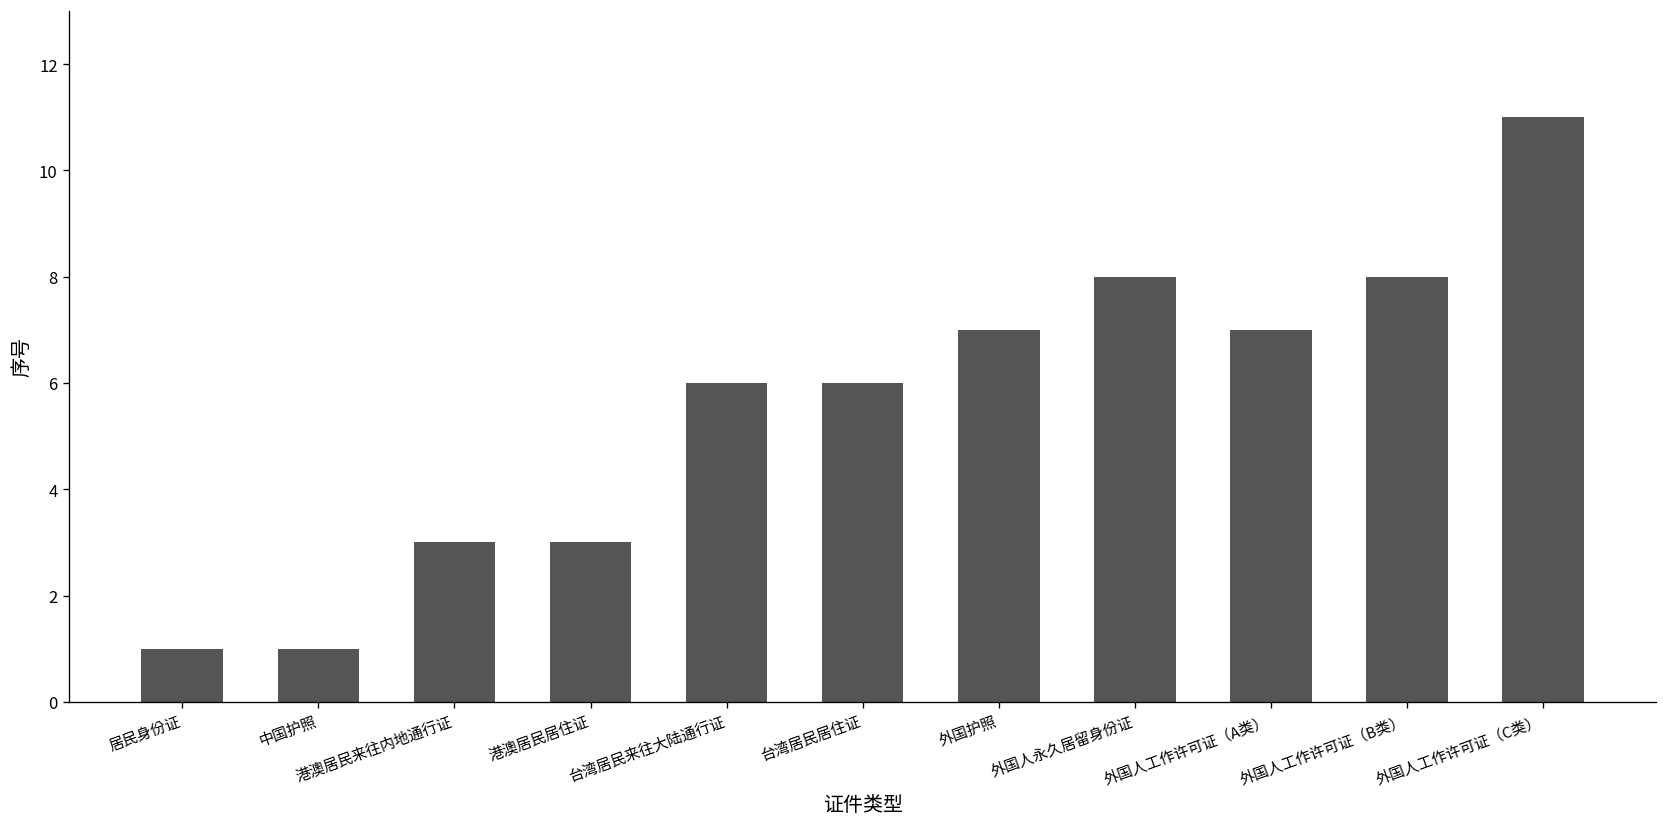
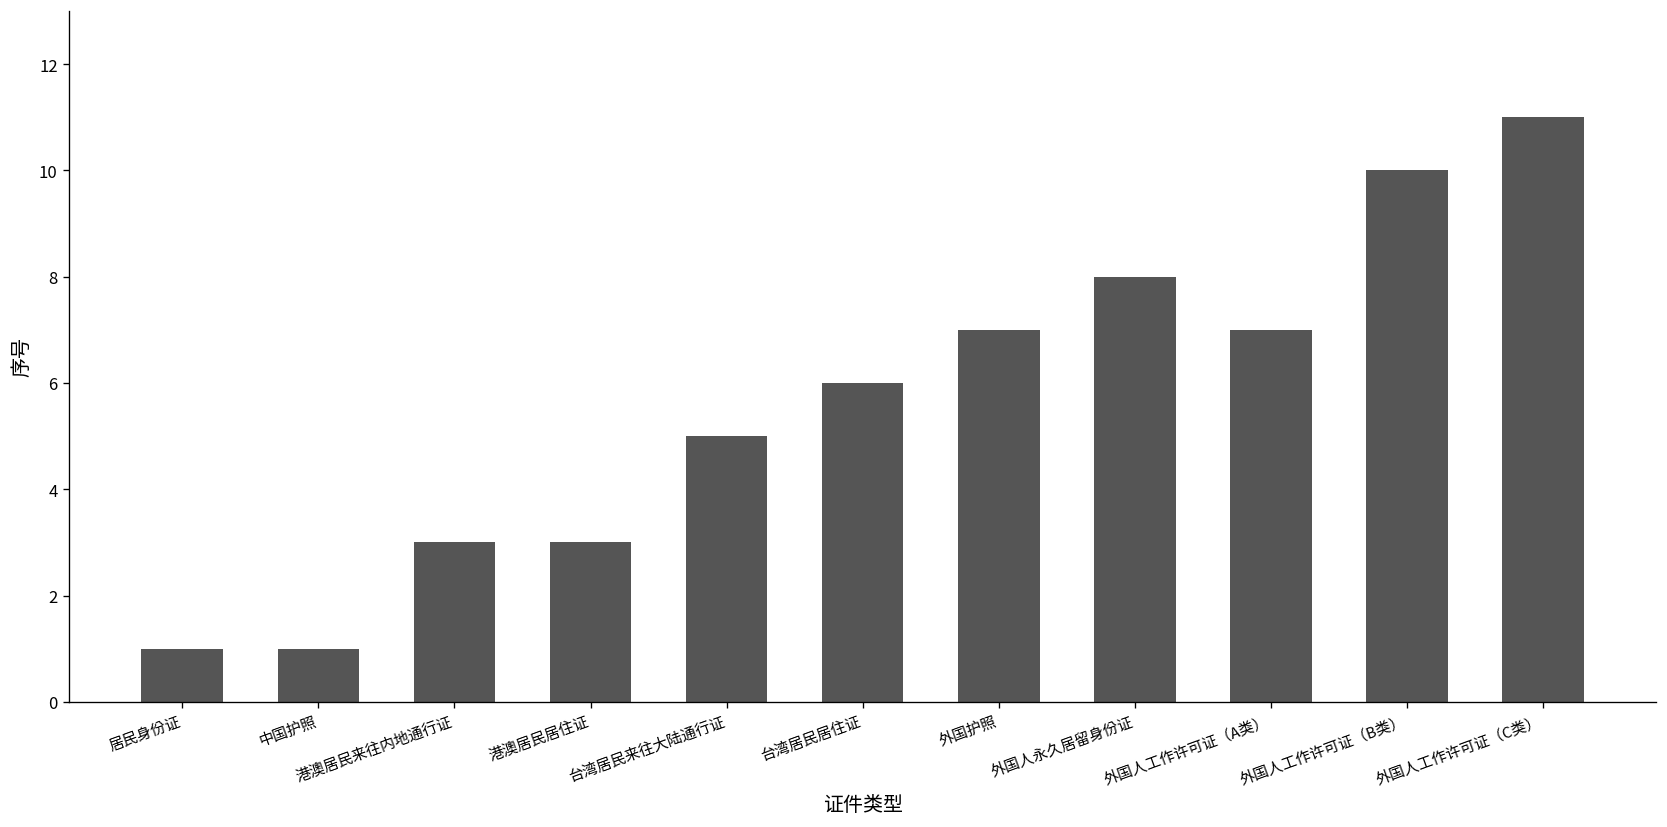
台湾居民来往大陆通行证: 6 -> 5
外国人工作许可证（B类）: 8 -> 10
